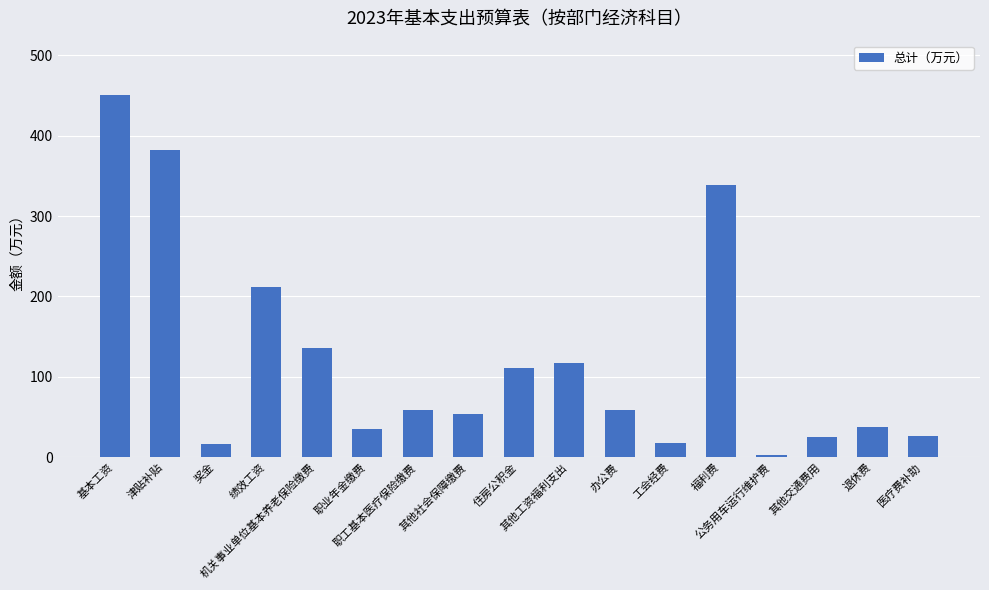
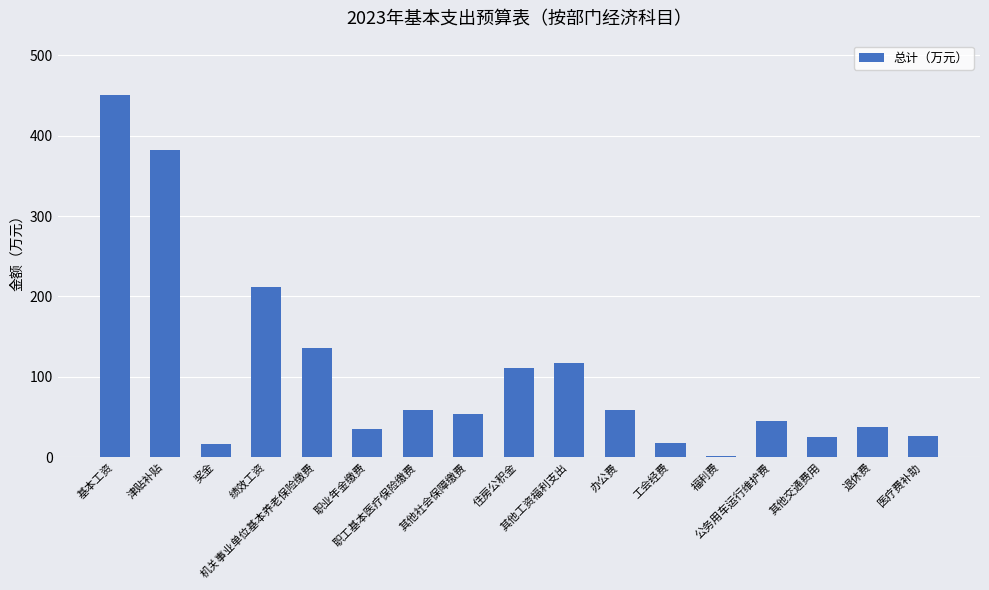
福利费: 340 -> 0
公务用车运行维护费: 0 -> 40
